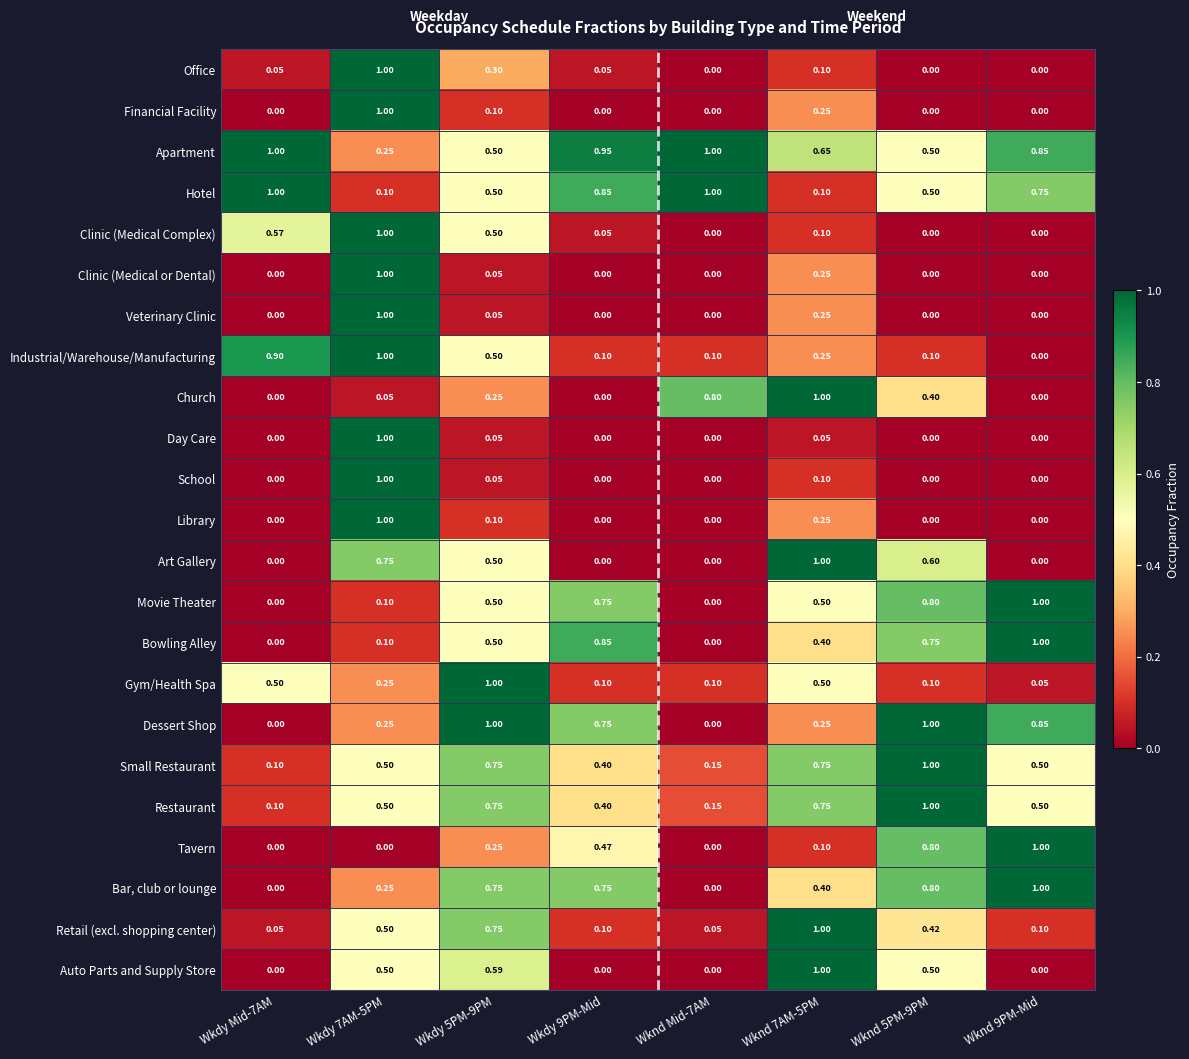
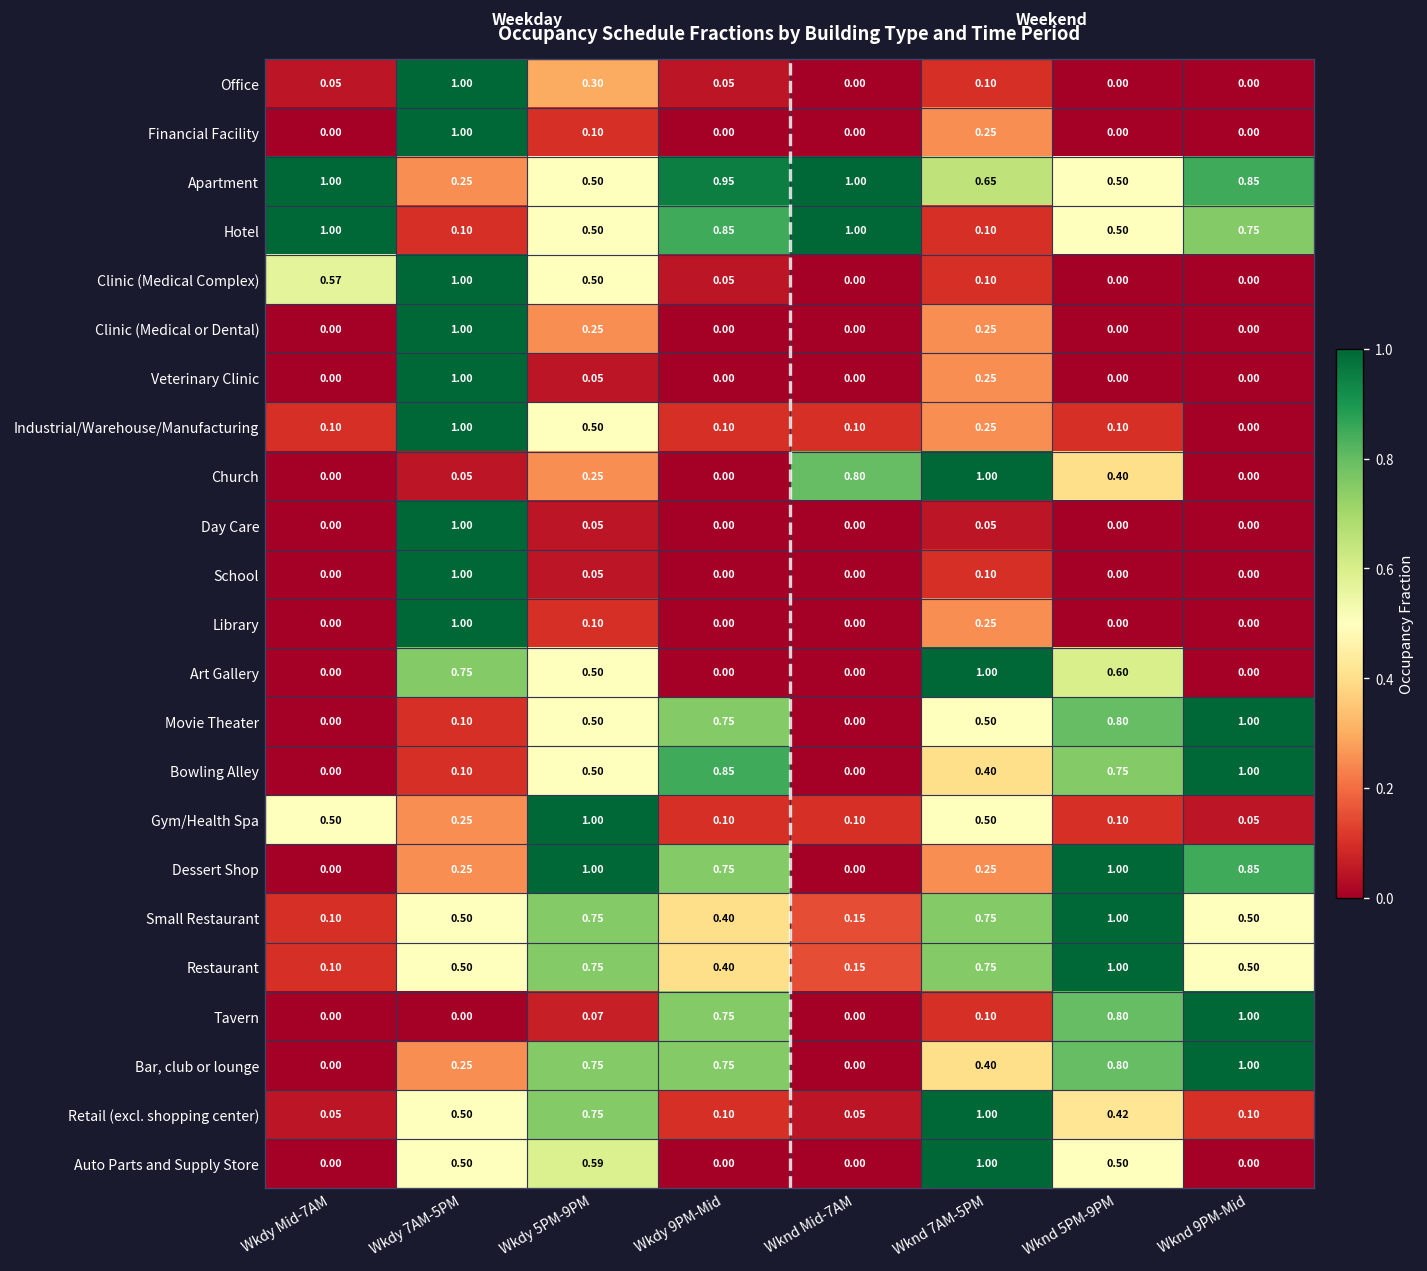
Clinic (Medical or Dental), Wkdy 5PM-9PM: 0.05 -> 0.25
Industrial/Warehouse/Manufacturing, Wkdy Mid-7AM: 0.90 -> 0.10
Tavern, Wkdy 5PM-9PM: 0.25 -> 0.07
Tavern, Wkdy 9PM-Mid: 0.47 -> 0.75
